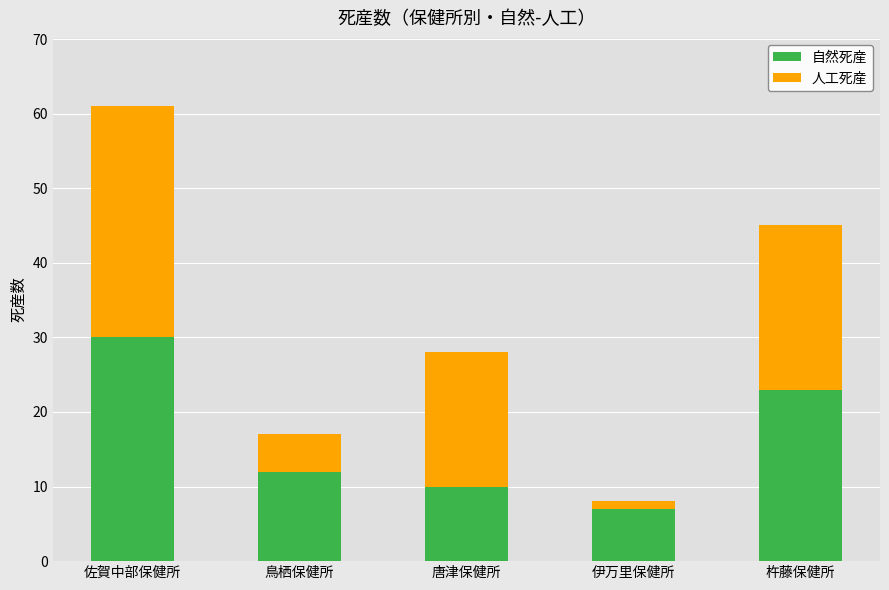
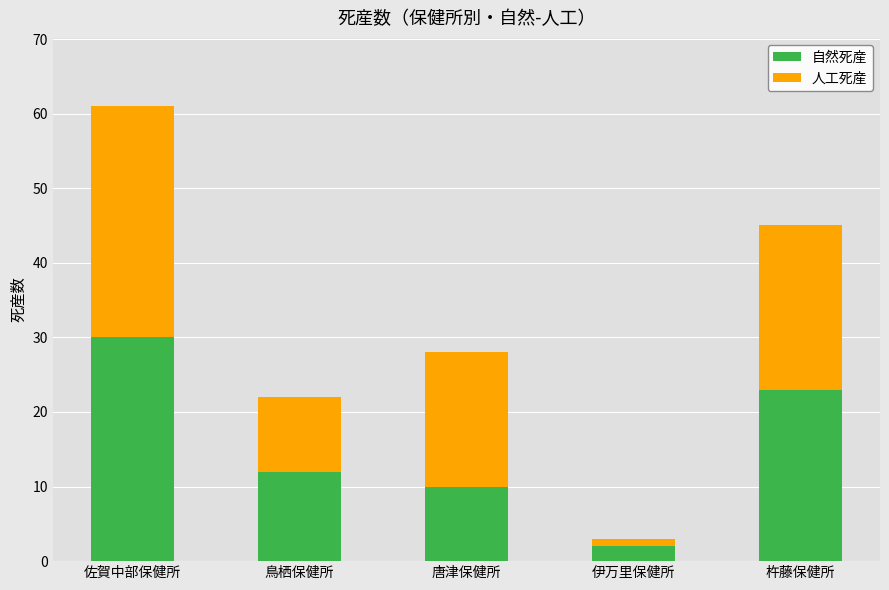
人工死産, 鳥栖保健所: 5 -> 10
自然死産, 伊万里保健所: 7 -> 2
